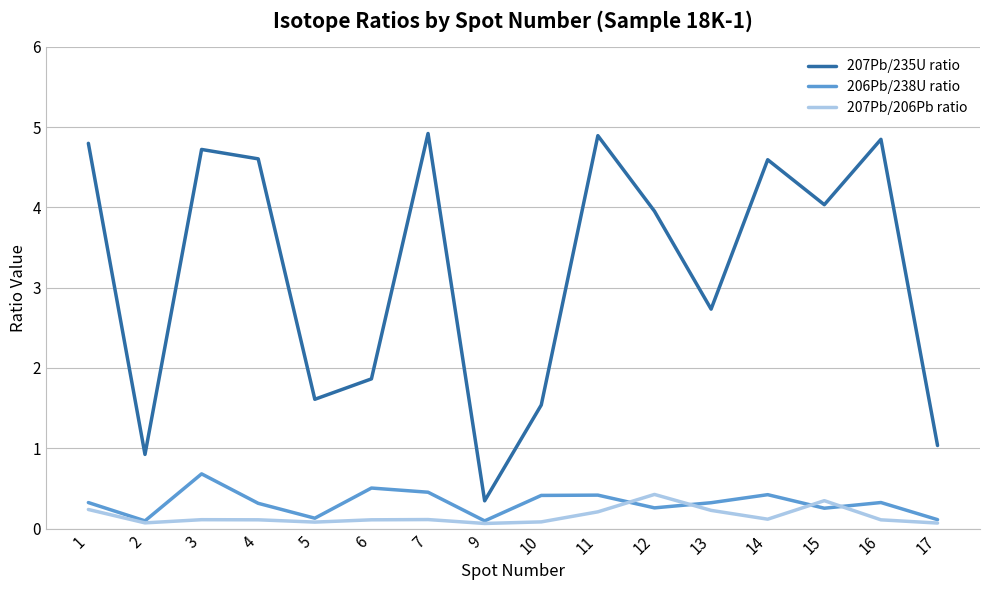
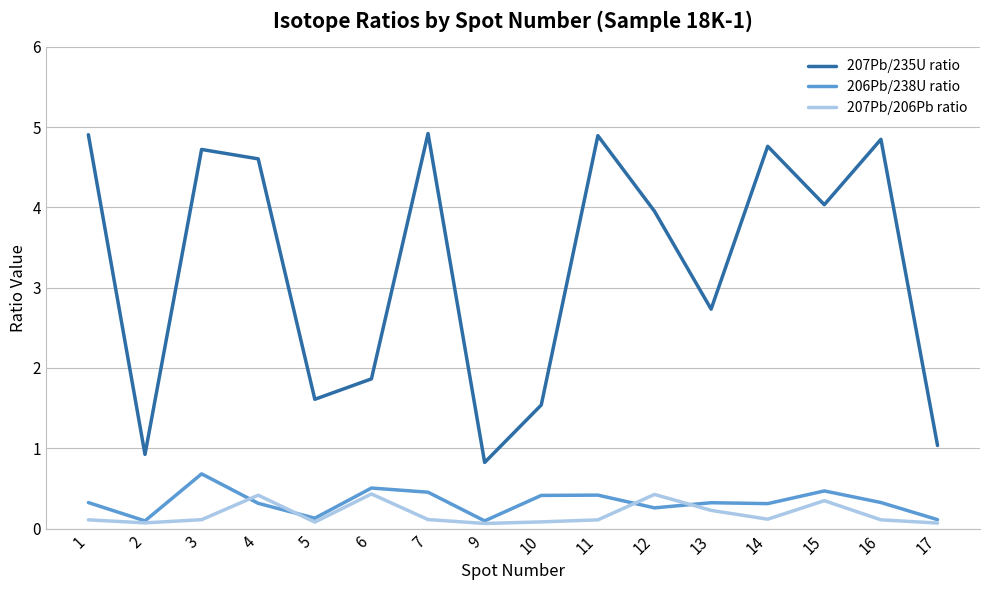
207Pb/235U ratio, 1: 4.8 -> 4.9
207Pb/206Pb ratio, 1: 0.2 -> 0.1
207Pb/206Pb ratio, 4: 0.1 -> 0.4
207Pb/206Pb ratio, 6: 0.1 -> 0.4
207Pb/235U ratio, 9: 0.3 -> 0.8
207Pb/206Pb ratio, 11: 0.2 -> 0.1
207Pb/235U ratio, 14: 4.6 -> 4.8
206Pb/238U ratio, 14: 0.4 -> 0.3
206Pb/238U ratio, 15: 0.3 -> 0.5
